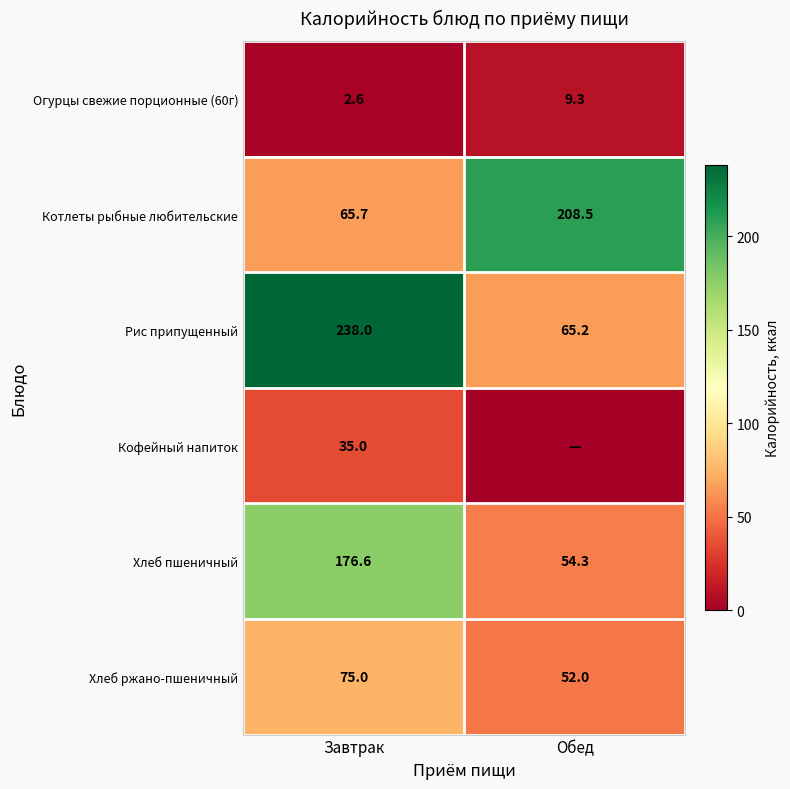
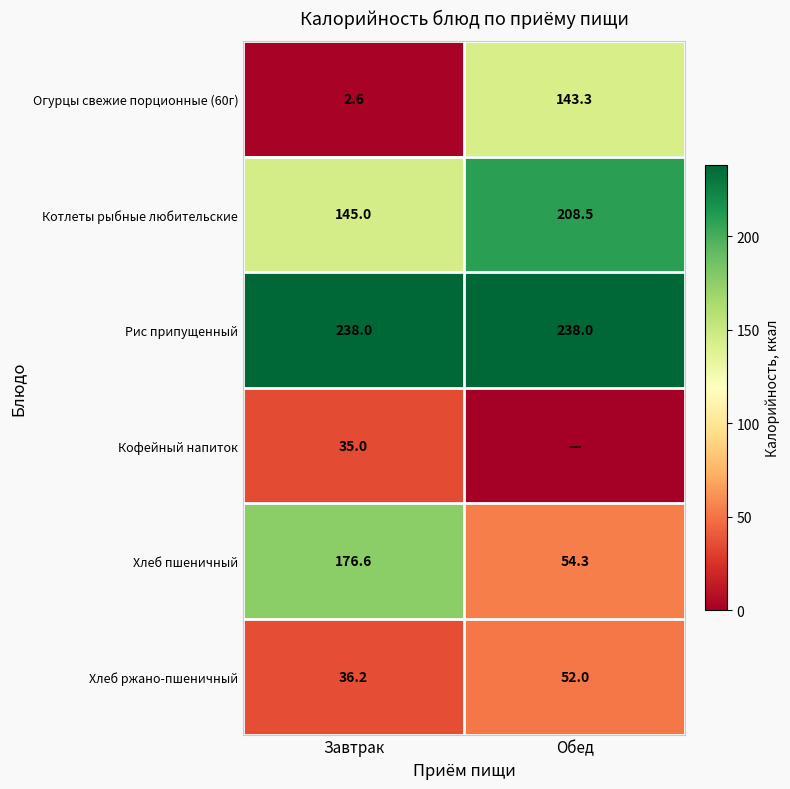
Огурцы свежие порционные (60г), Обед: 9.3 -> 143.3
Котлеты рыбные любительские, Завтрак: 65.7 -> 145.0
Рис припущенный, Обед: 65.2 -> 238.0
Хлеб ржано-пшеничный, Завтрак: 75.0 -> 36.2
